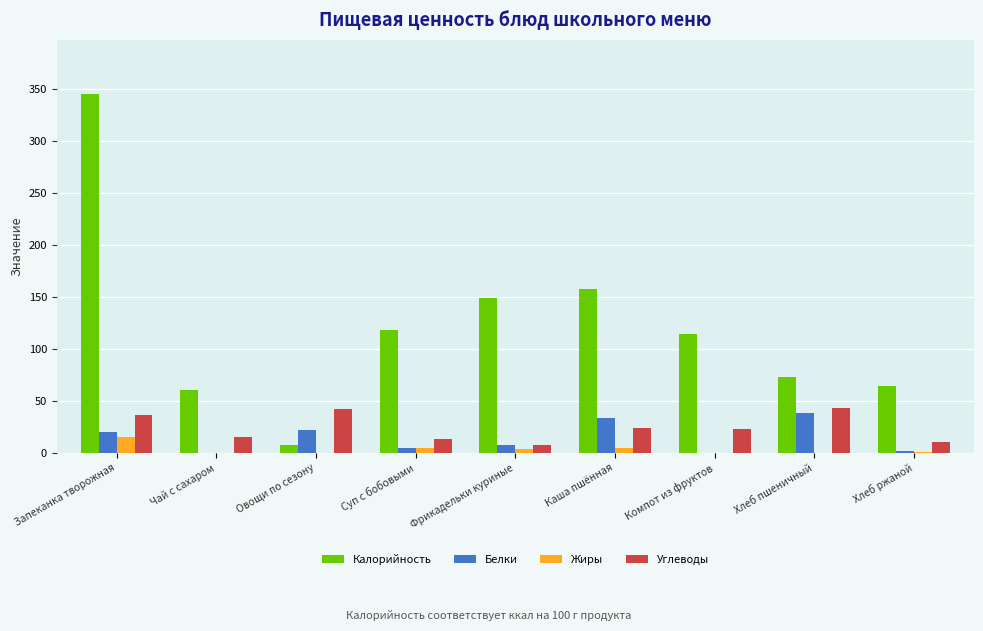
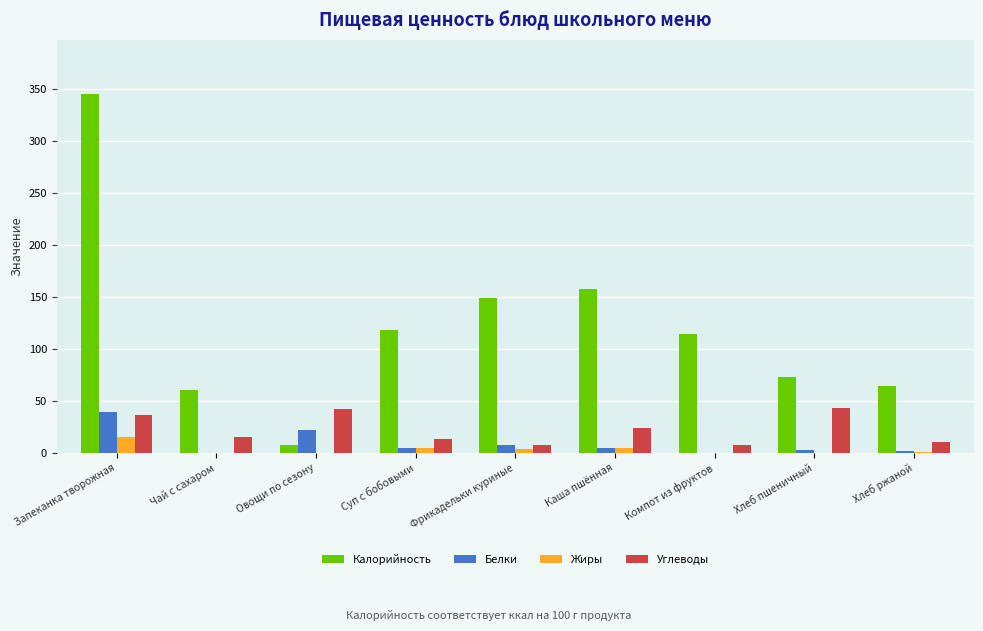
Белки, Запеканка творожная: 20 -> 39
Белки, Каша пшённая: 33 -> 4
Углеводы, Компот из фруктов: 23 -> 8
Белки, Хлеб пшеничный: 39 -> 2
